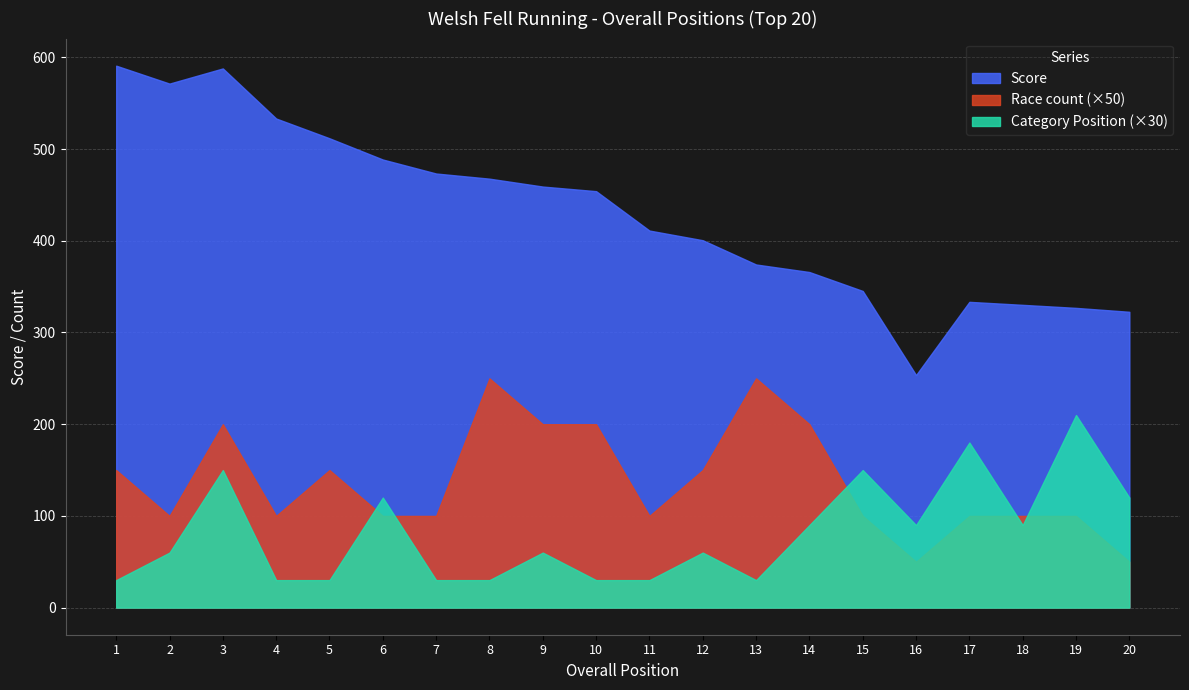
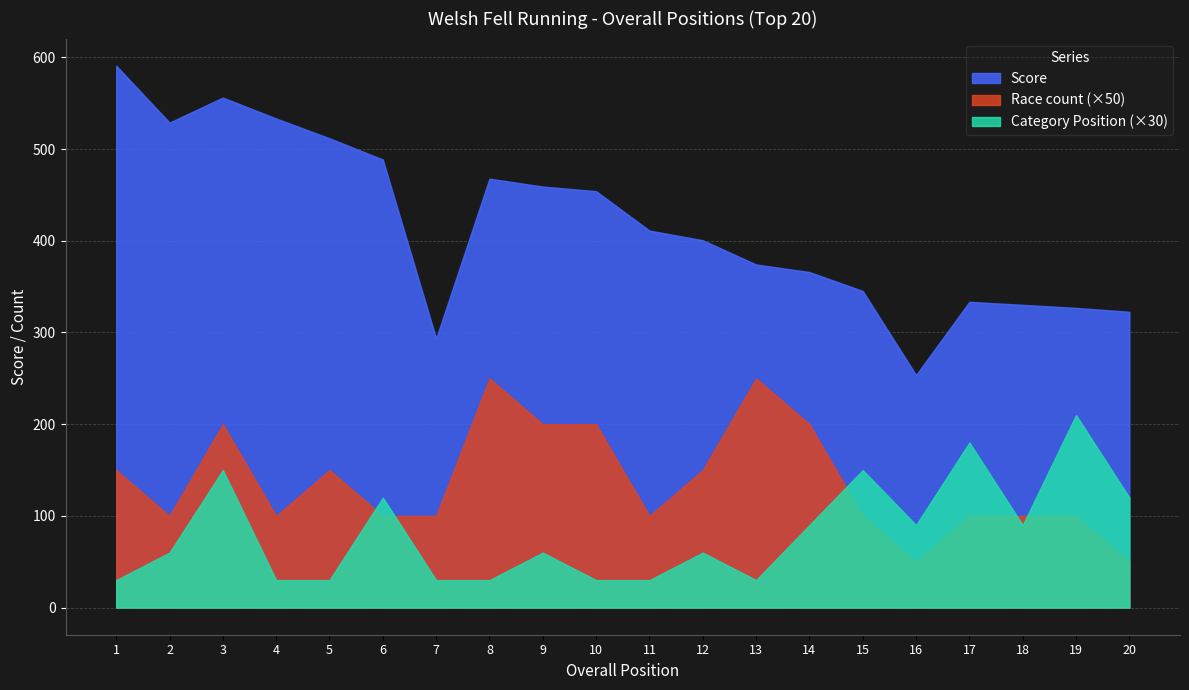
Score, 2: 570 -> 530
Score, 3: 590 -> 560
Score, 7: 470 -> 290
